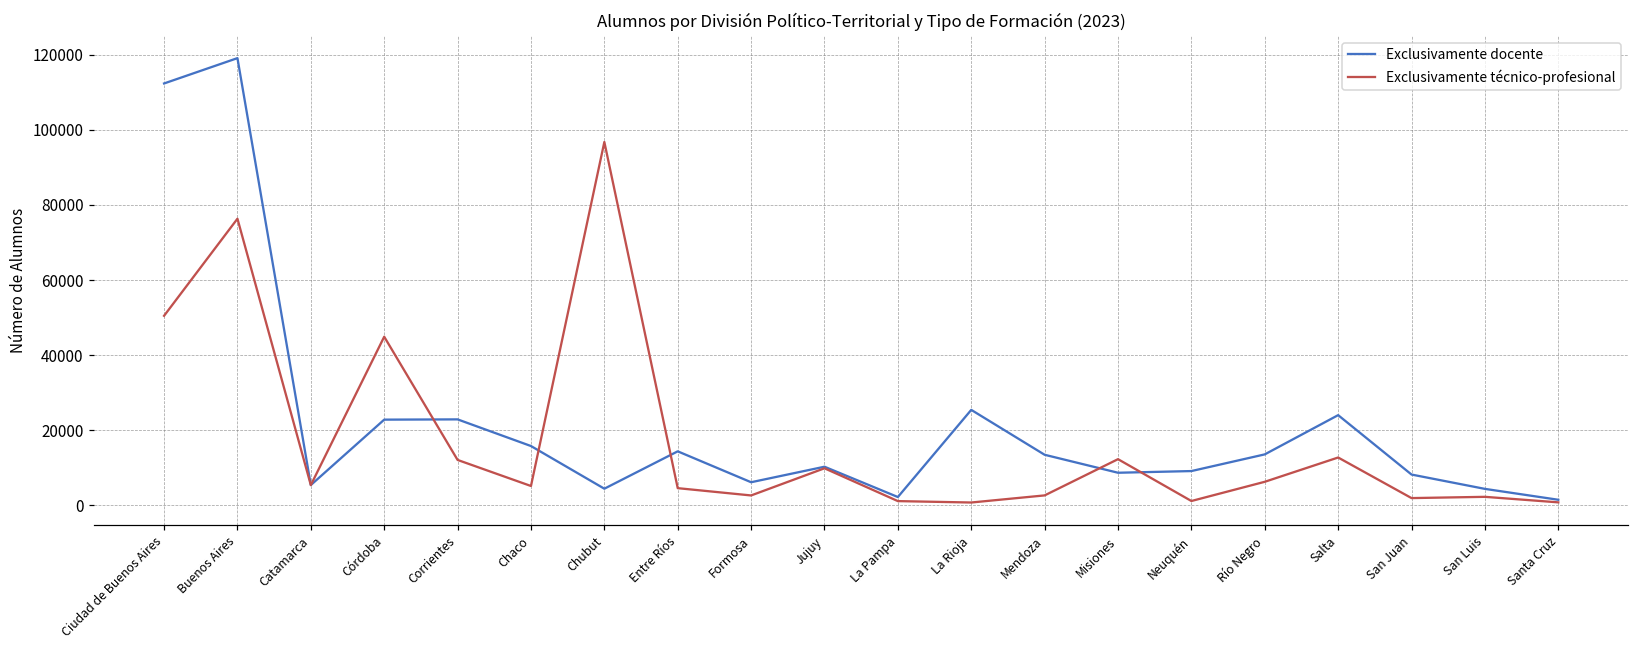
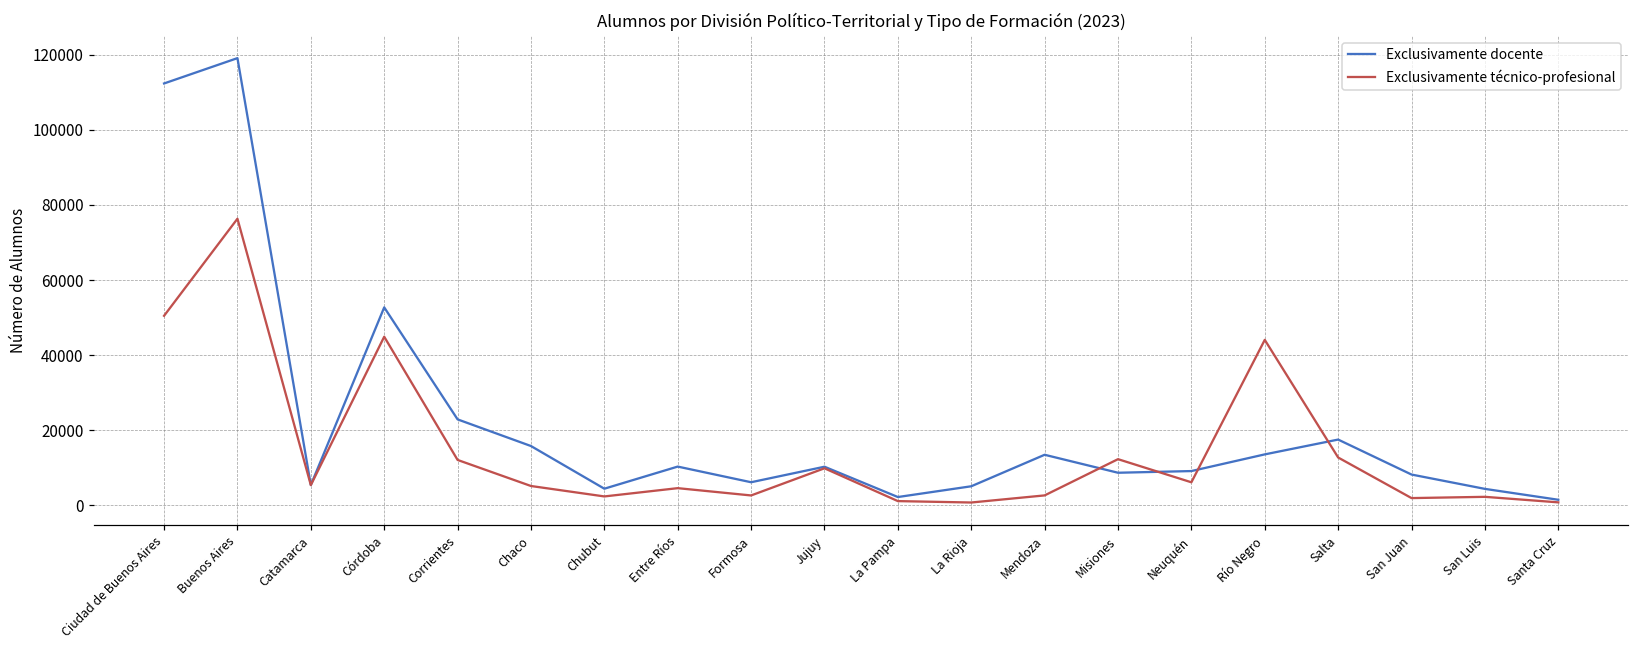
Exclusivamente docente, Córdoba: 23000 -> 53000
Exclusivamente técnico-profesional, Chubut: 97000 -> 2000
Exclusivamente docente, Entre Ríos: 14000 -> 10000
Exclusivamente docente, La Rioja: 25000 -> 5000
Exclusivamente técnico-profesional, Neuquén: 1000 -> 6000
Exclusivamente técnico-profesional, Río Negro: 6000 -> 44000
Exclusivamente docente, Salta: 24000 -> 18000
